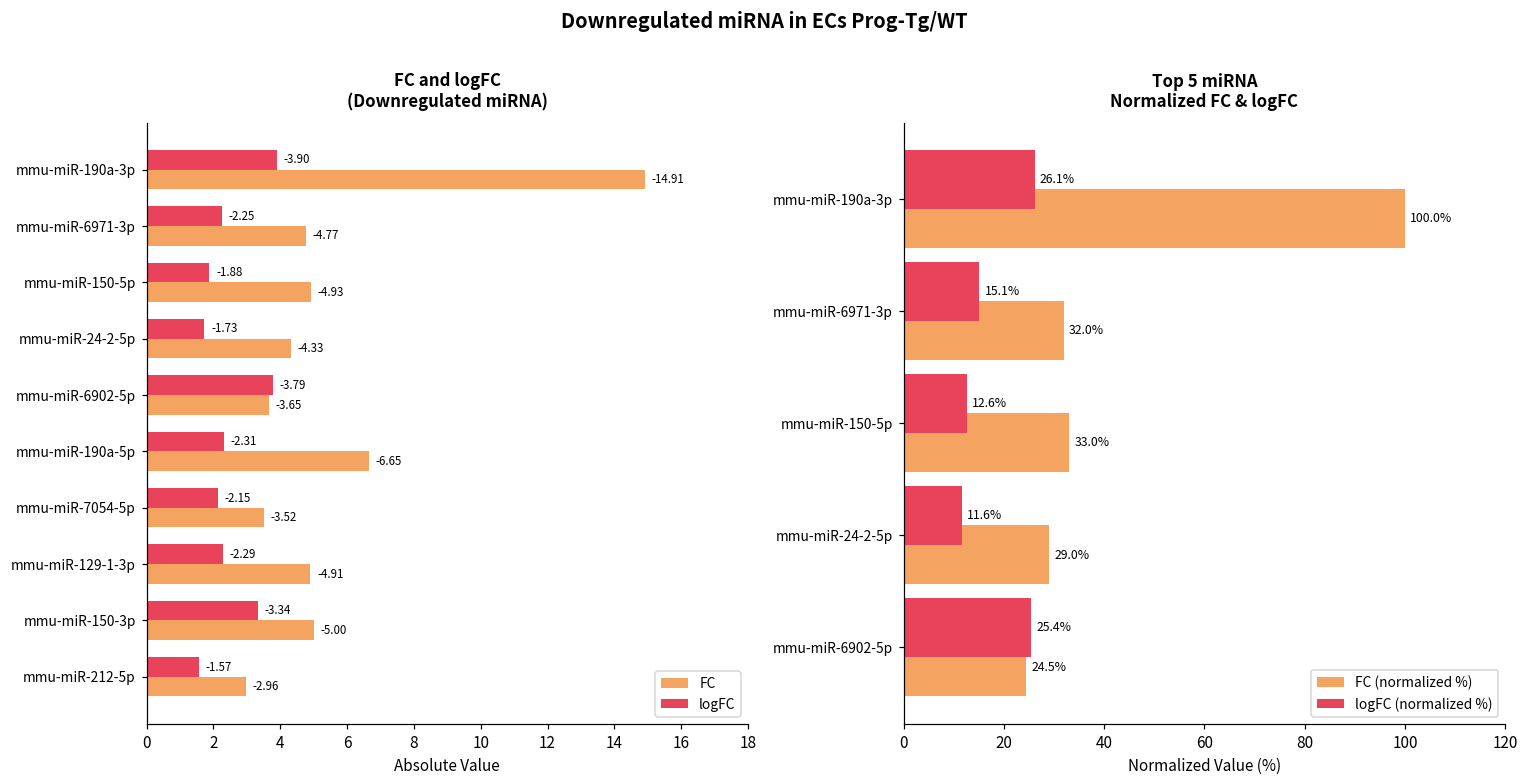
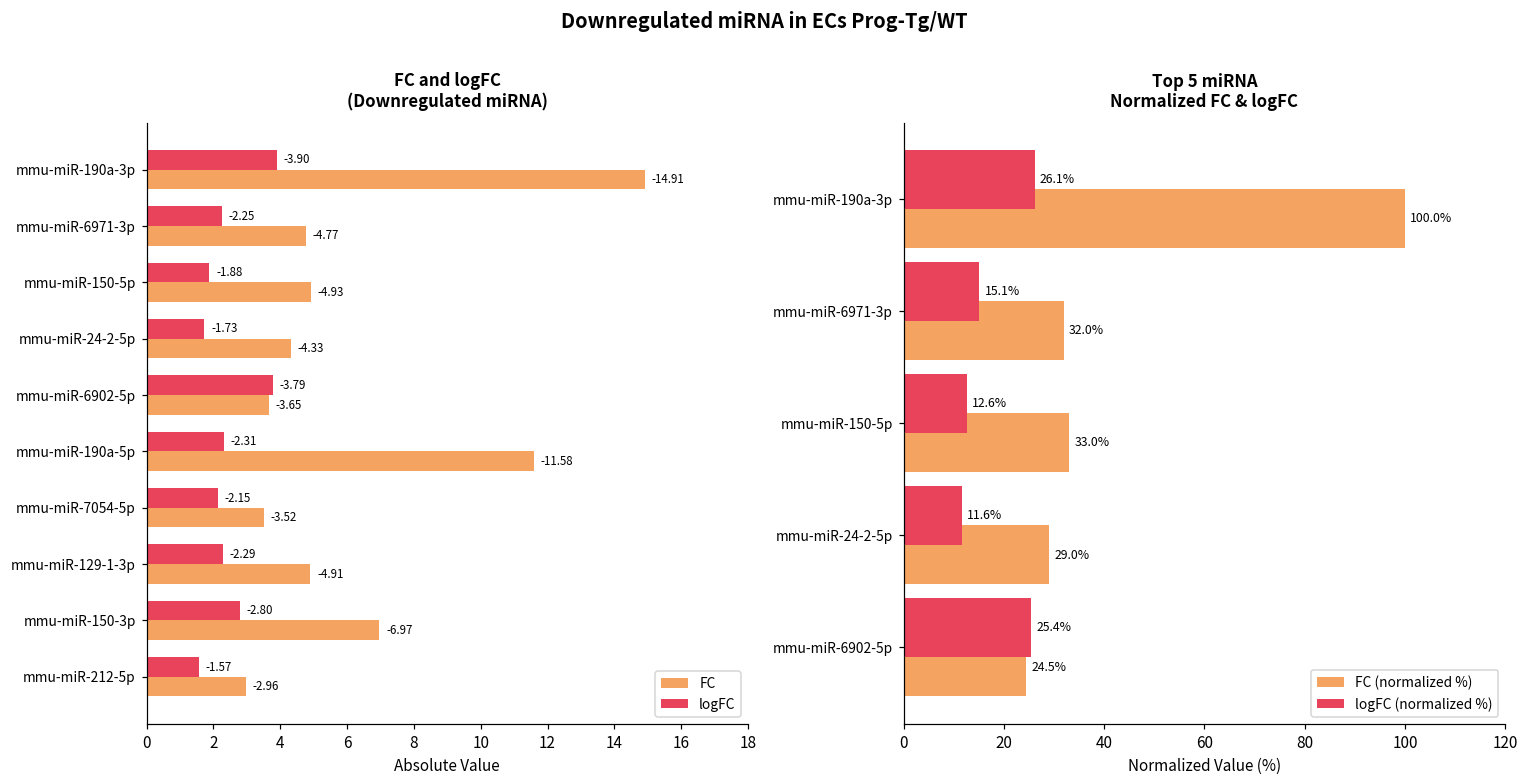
FC and logFC (Downregulated miRNA), FC, mmu-miR-190a-5p: -6.65 -> -11.58
FC and logFC (Downregulated miRNA), logFC, mmu-miR-150-3p: -3.34 -> -2.80
FC and logFC (Downregulated miRNA), FC, mmu-miR-150-3p: -5.00 -> -6.97
